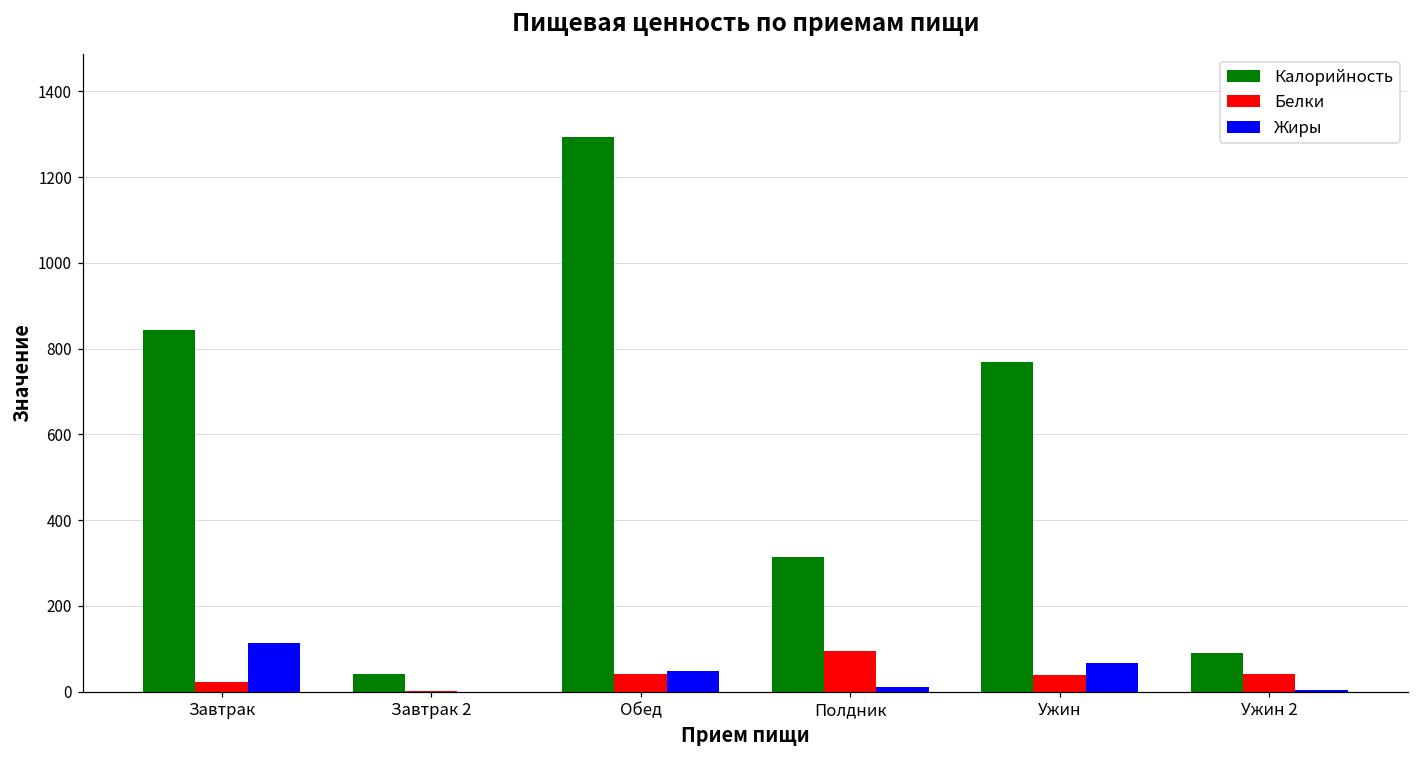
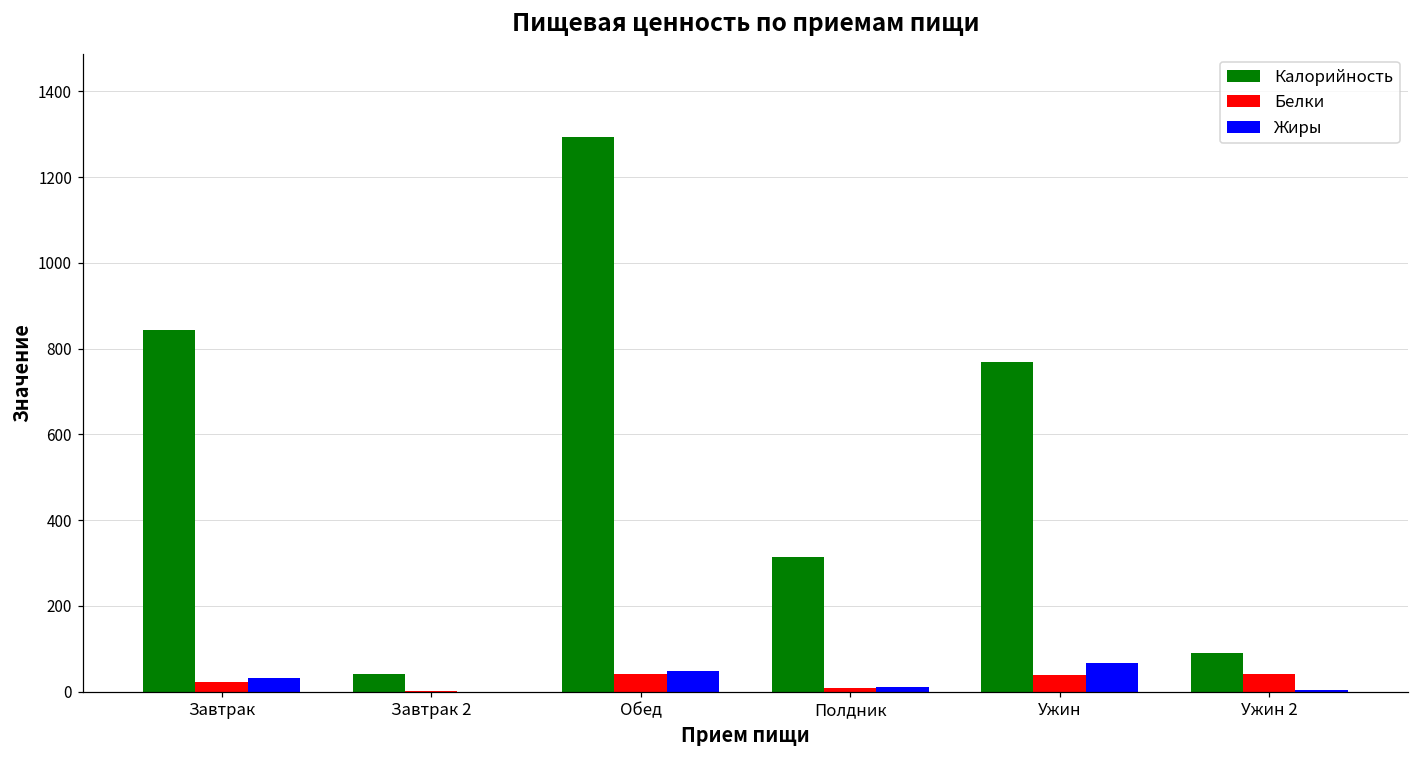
Жиры, Завтрак: 110 -> 30
Белки, Полдник: 100 -> 10
